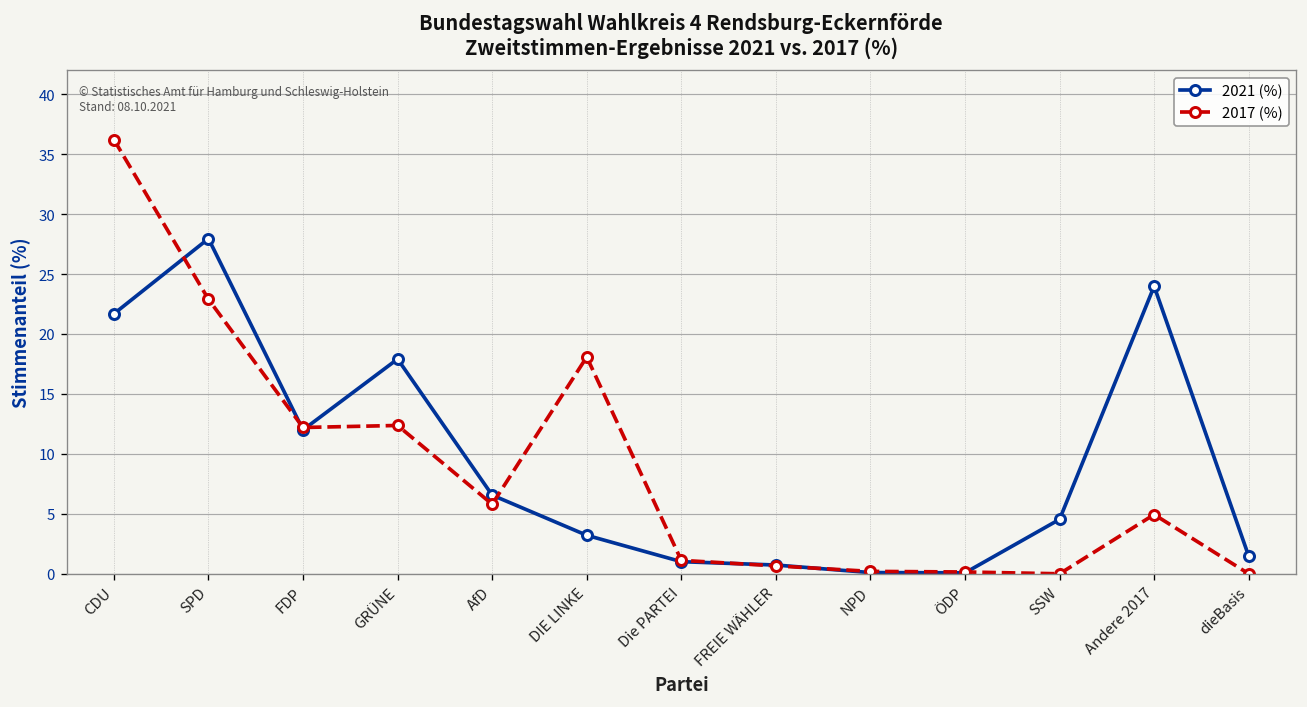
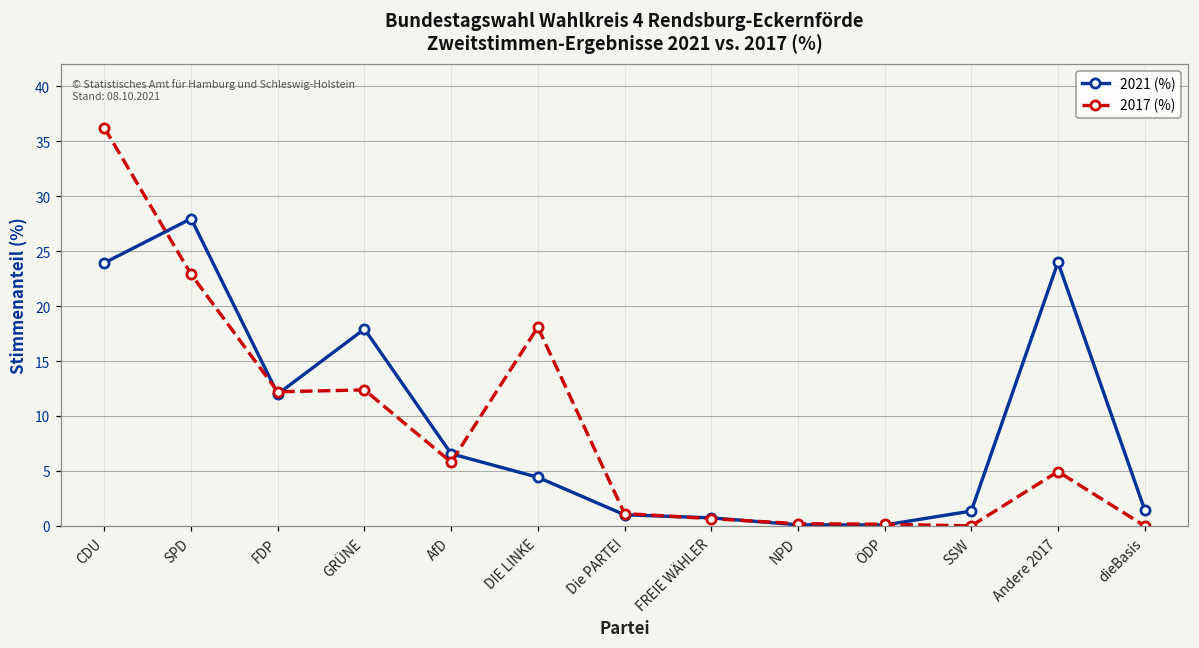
2021 (%), CDU: 22 -> 24
2021 (%), DIE LINKE: 3 -> 4
2021 (%), SSW: 5 -> 1
